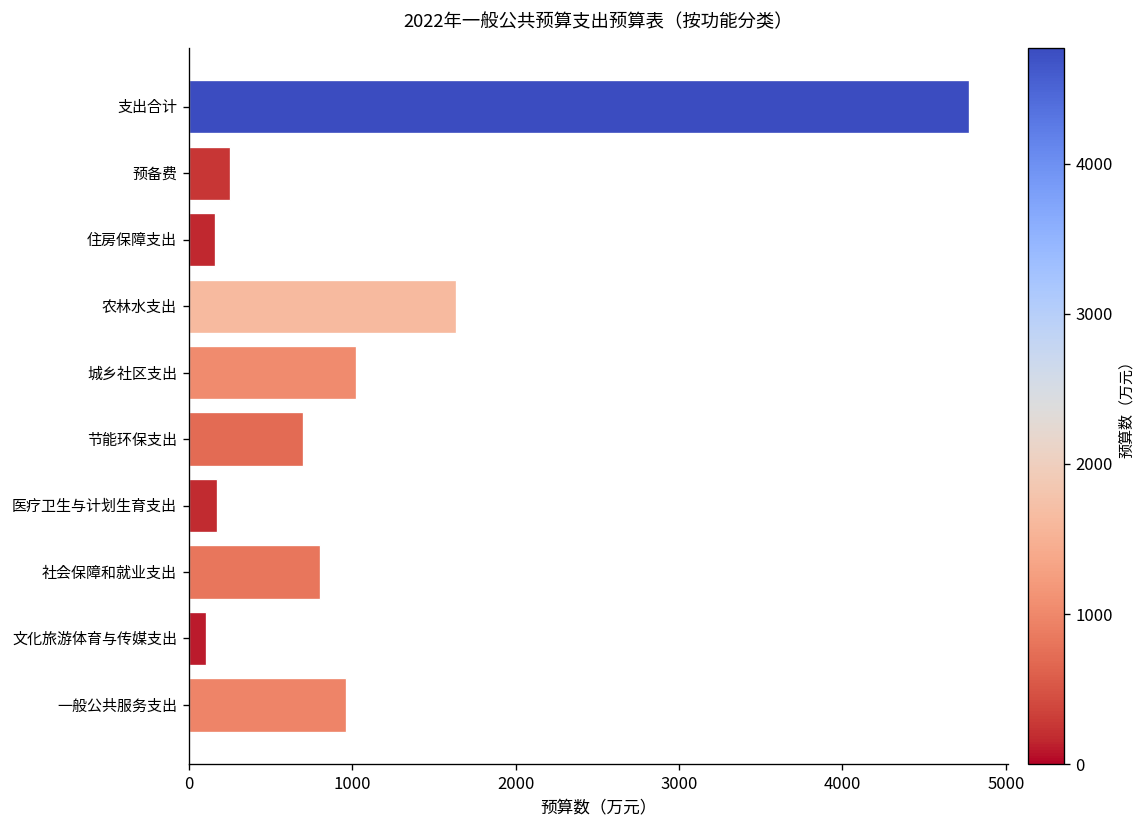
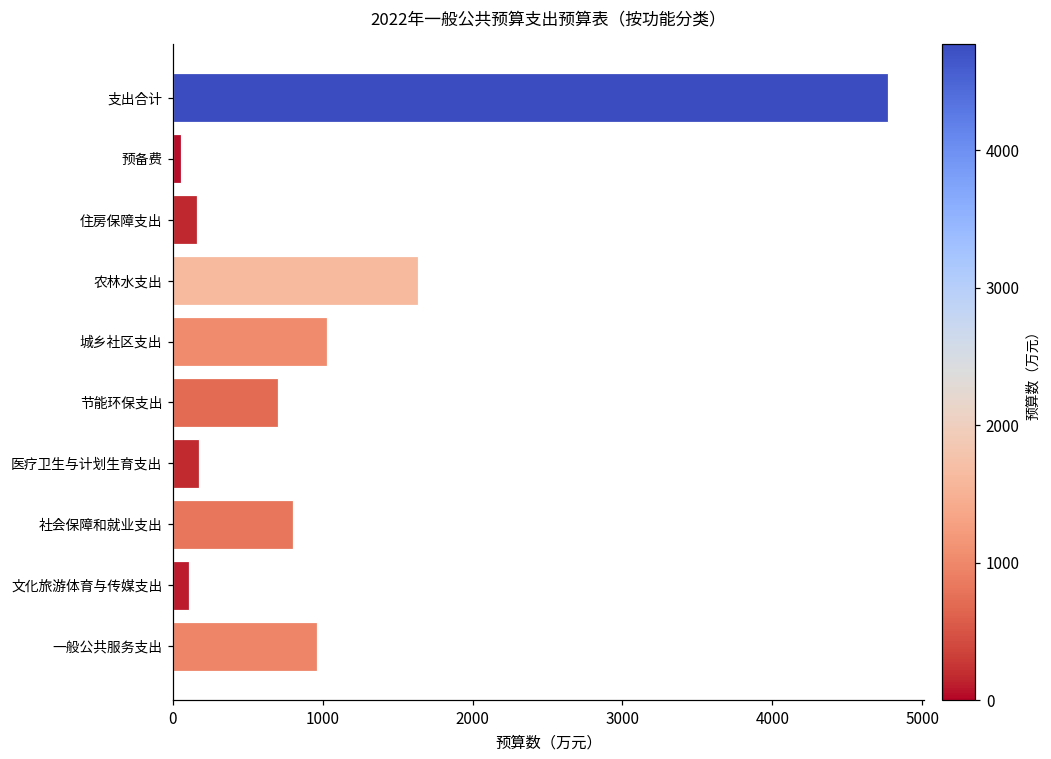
预备费: 250 -> 50
